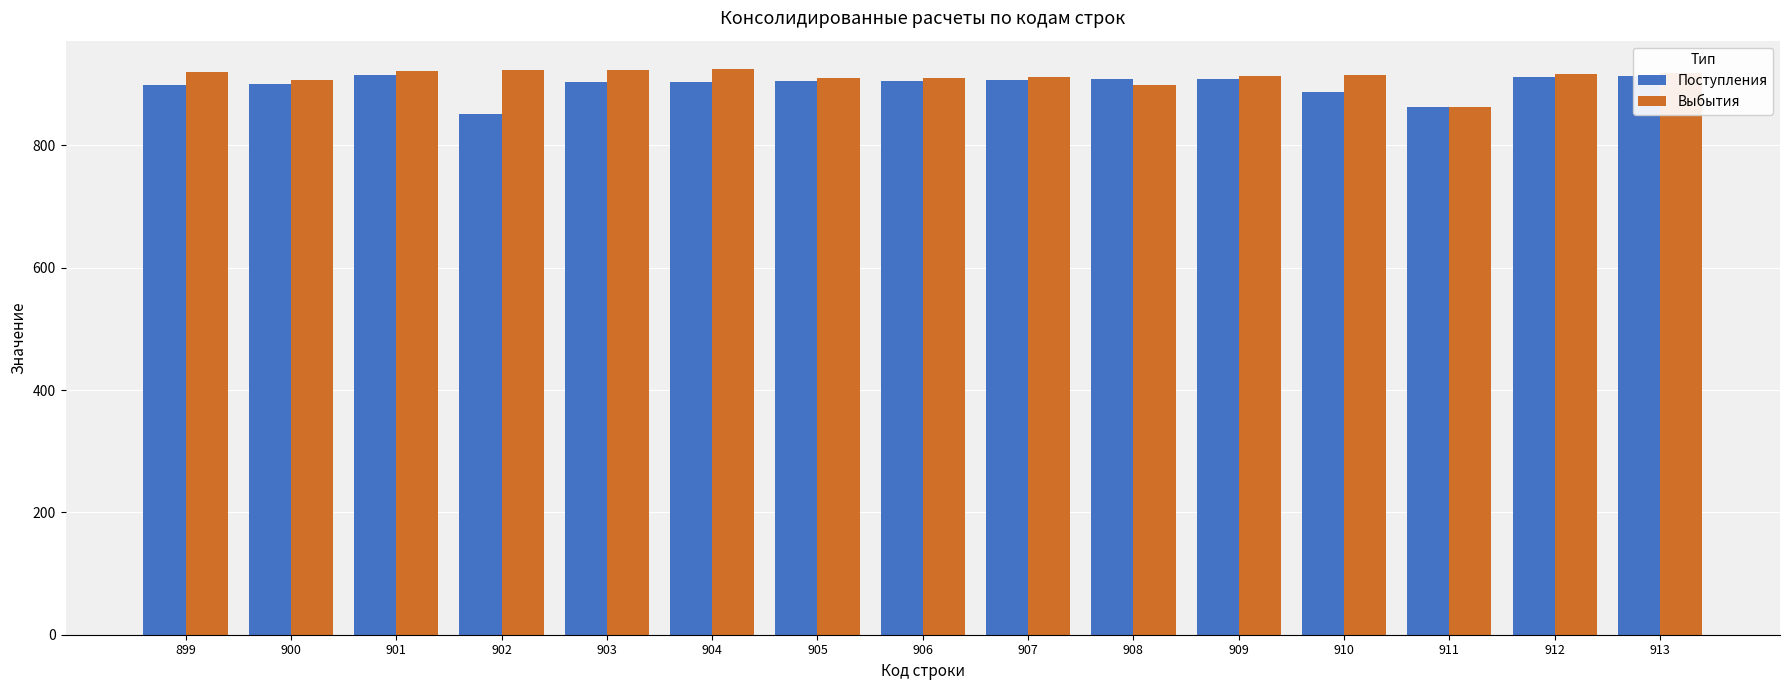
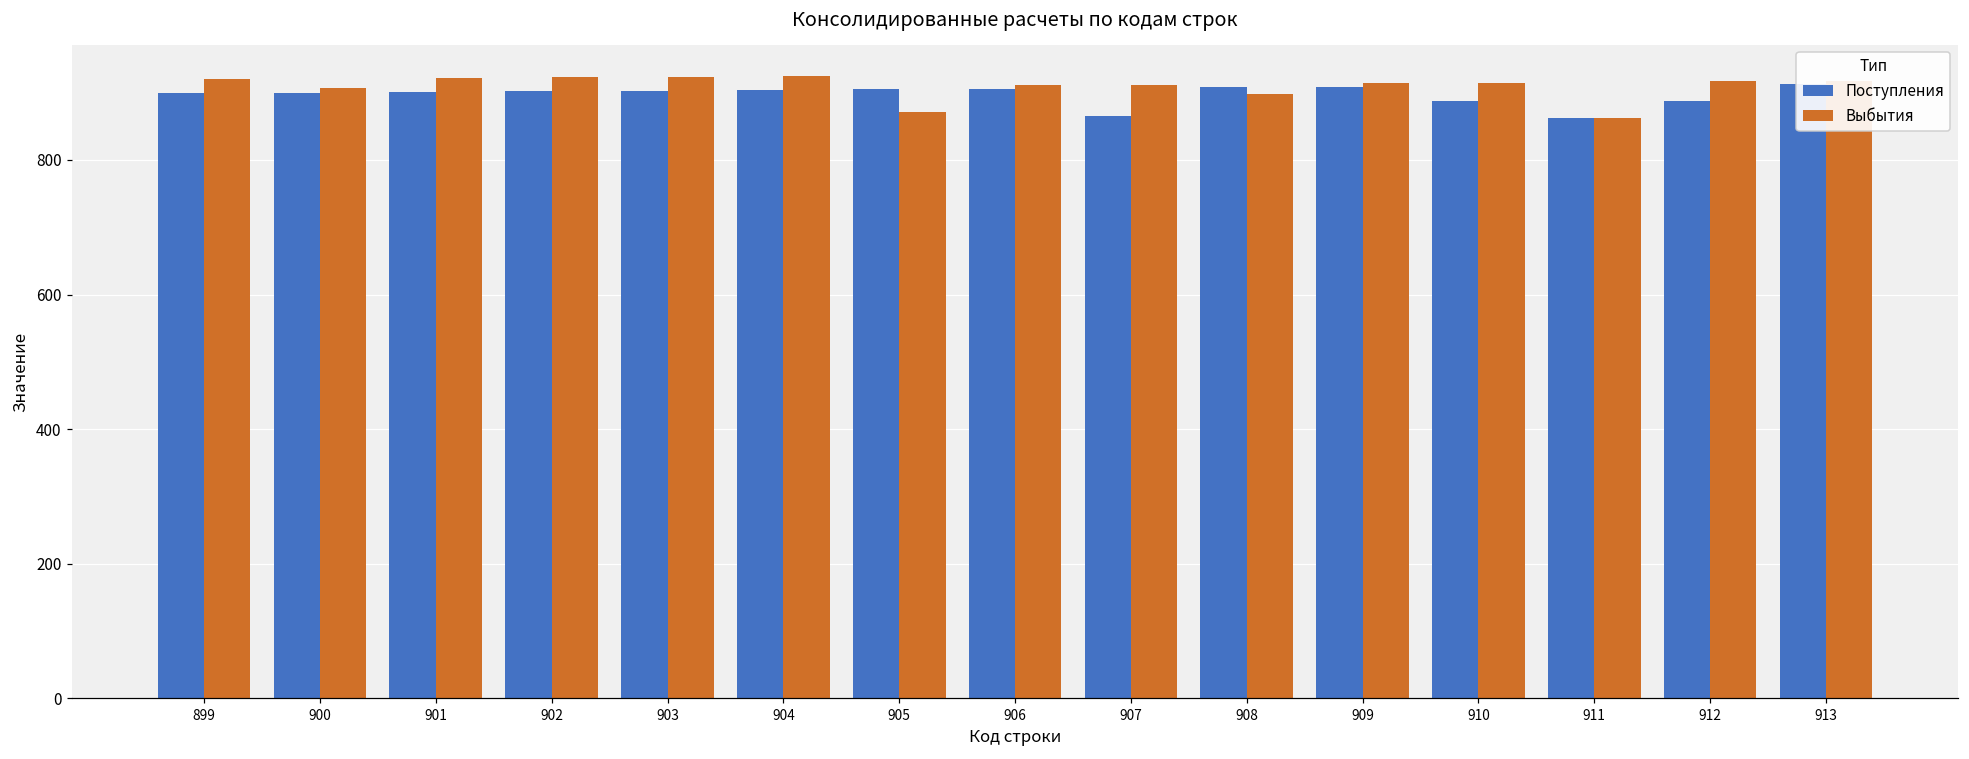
Поступления, 901: 920 -> 900
Поступления, 902: 850 -> 900
Выбытия, 905: 910 -> 870
Поступления, 907: 910 -> 870
Поступления, 912: 910 -> 890
